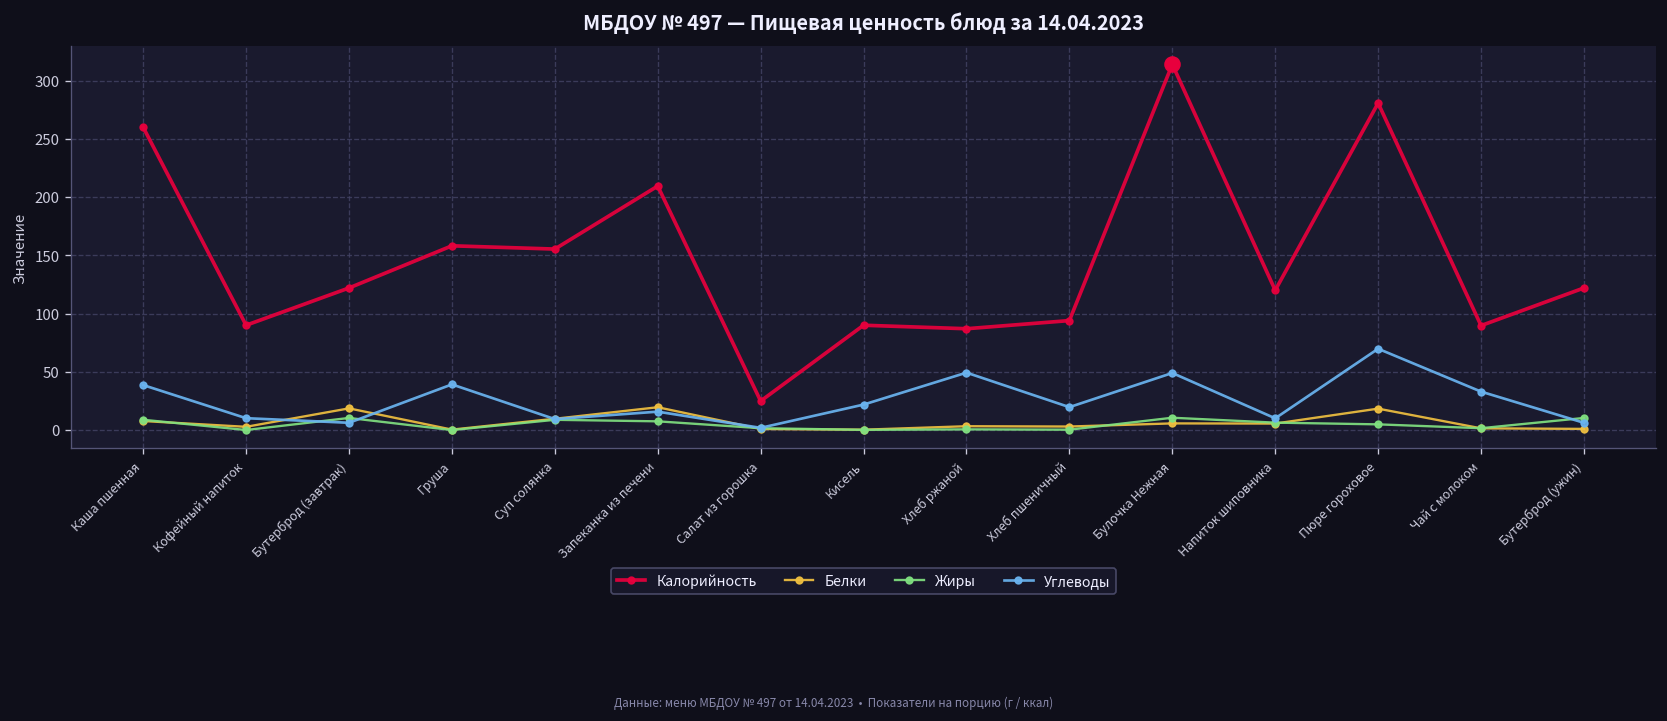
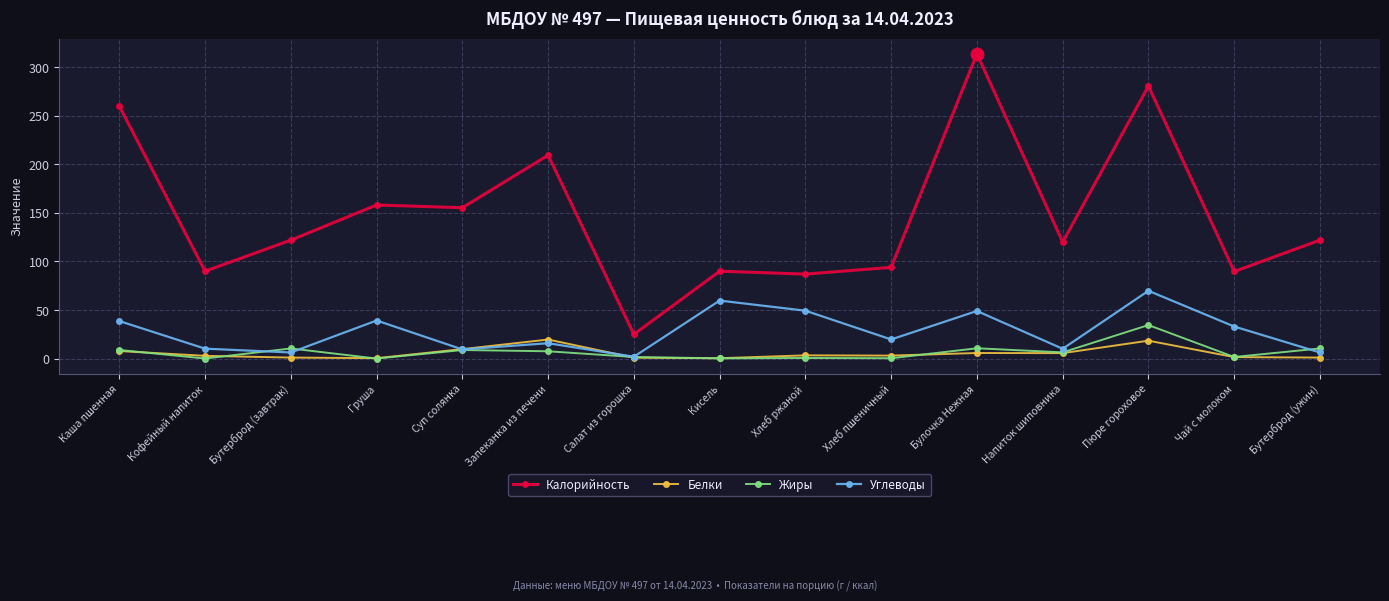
Белки, Бутерброд (завтрак): 20 -> 0
Углеводы, Кисель: 20 -> 60
Жиры, Пюре гороховое: 0 -> 30
